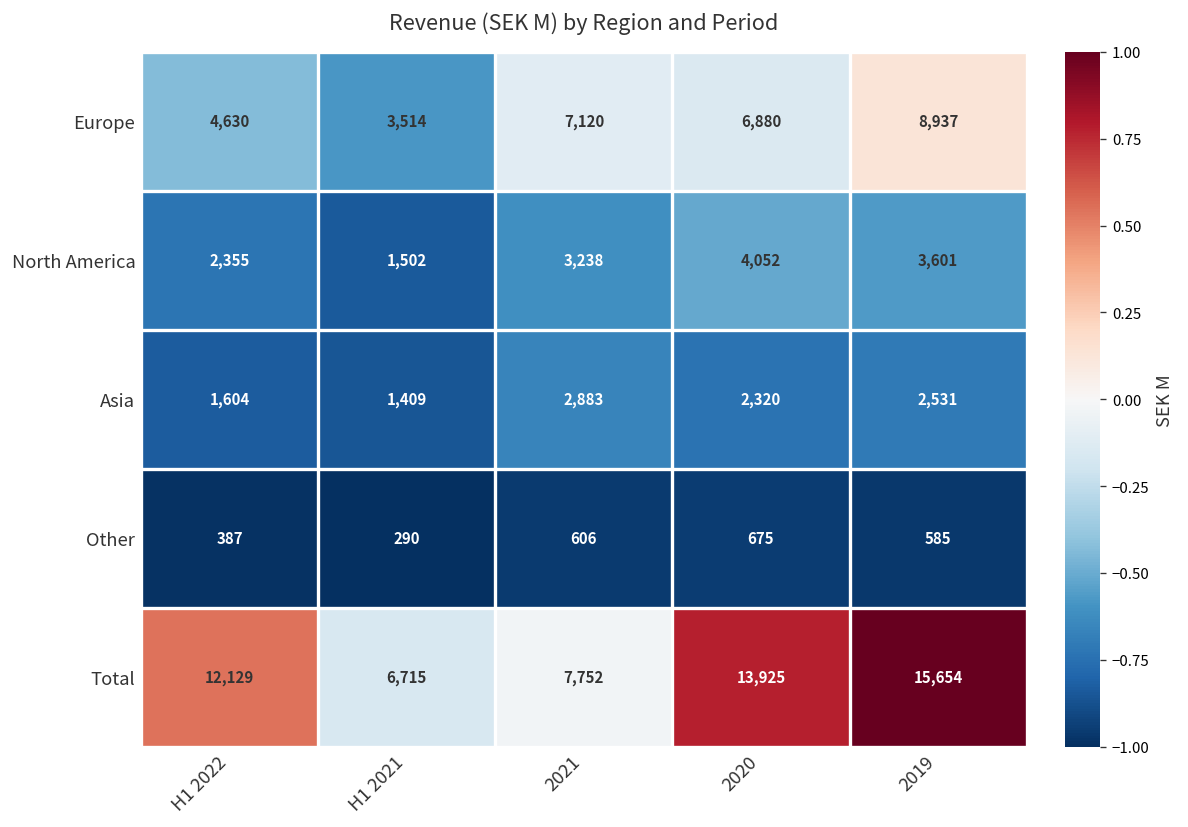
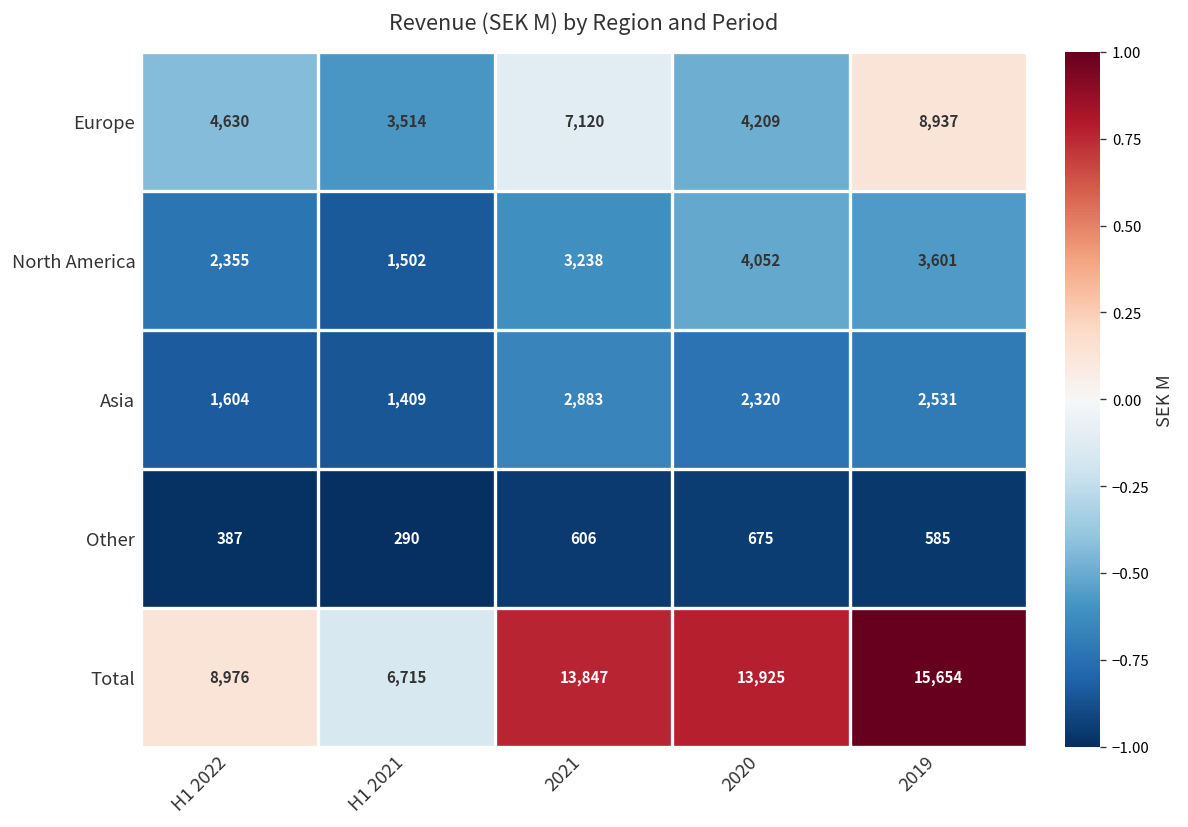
Europe, 2020: 6,880 -> 4,209
Total, H1 2022: 12,129 -> 8,976
Total, 2021: 7,752 -> 13,847
